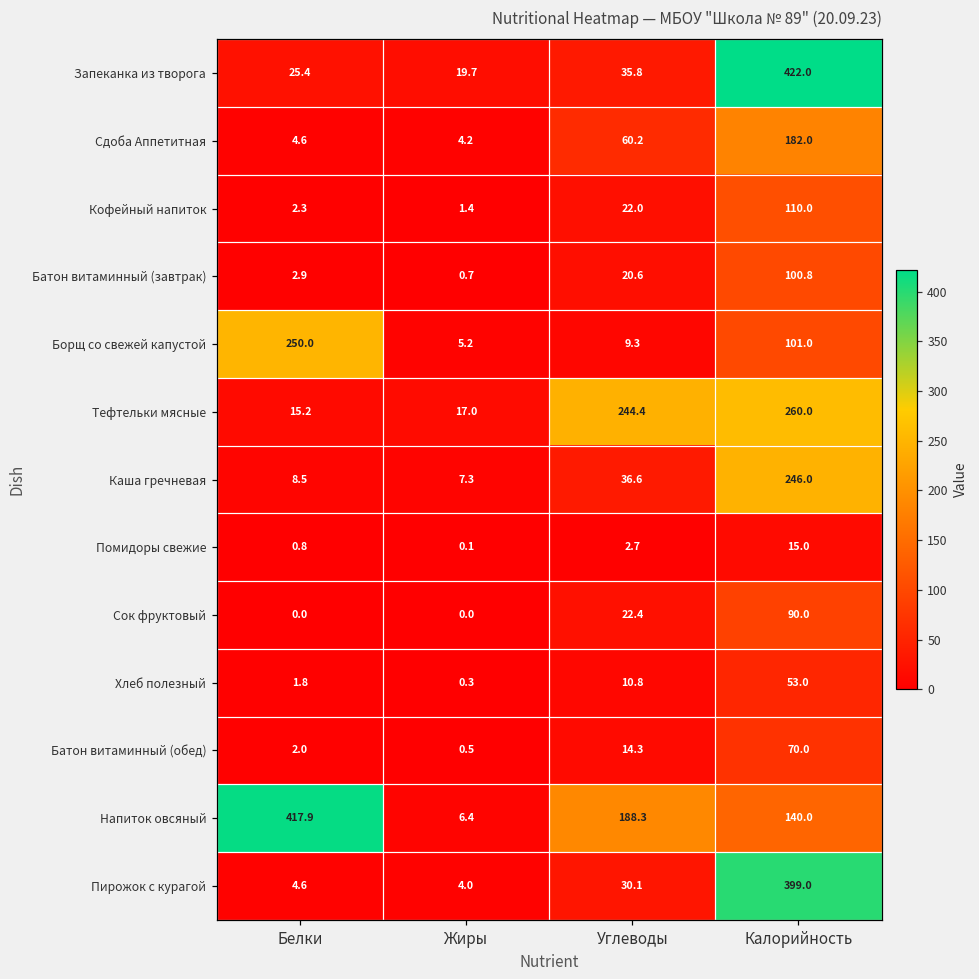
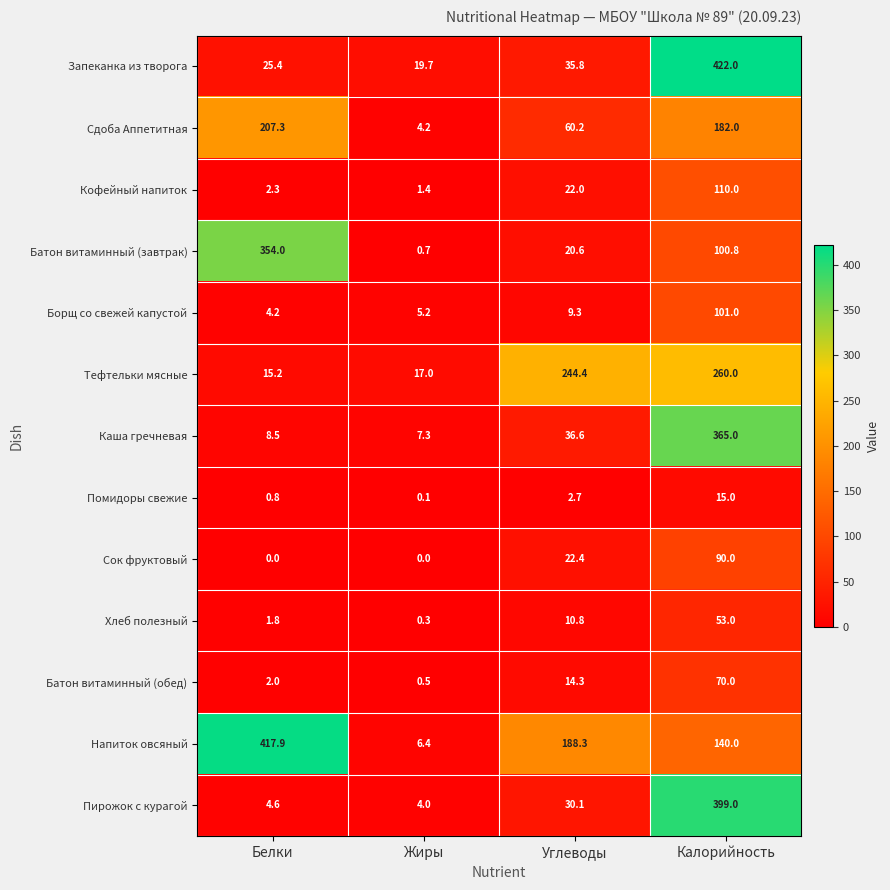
Сдоба Аппетитная, Белки: 4.6 -> 207.3
Батон витаминный (завтрак), Белки: 2.9 -> 354.0
Борщ со свежей капустой, Белки: 250.0 -> 4.2
Каша гречневая, Калорийность: 246.0 -> 365.0
